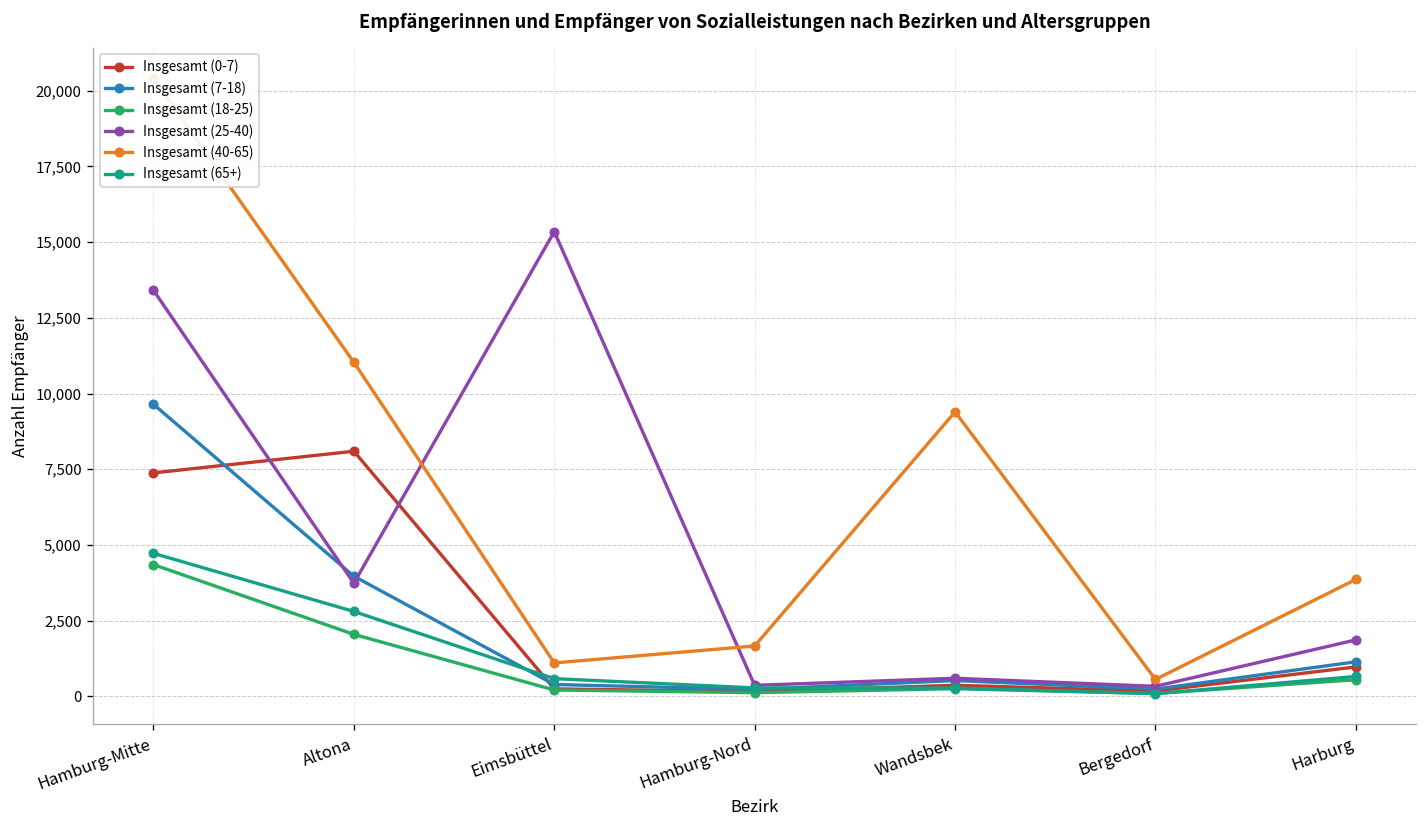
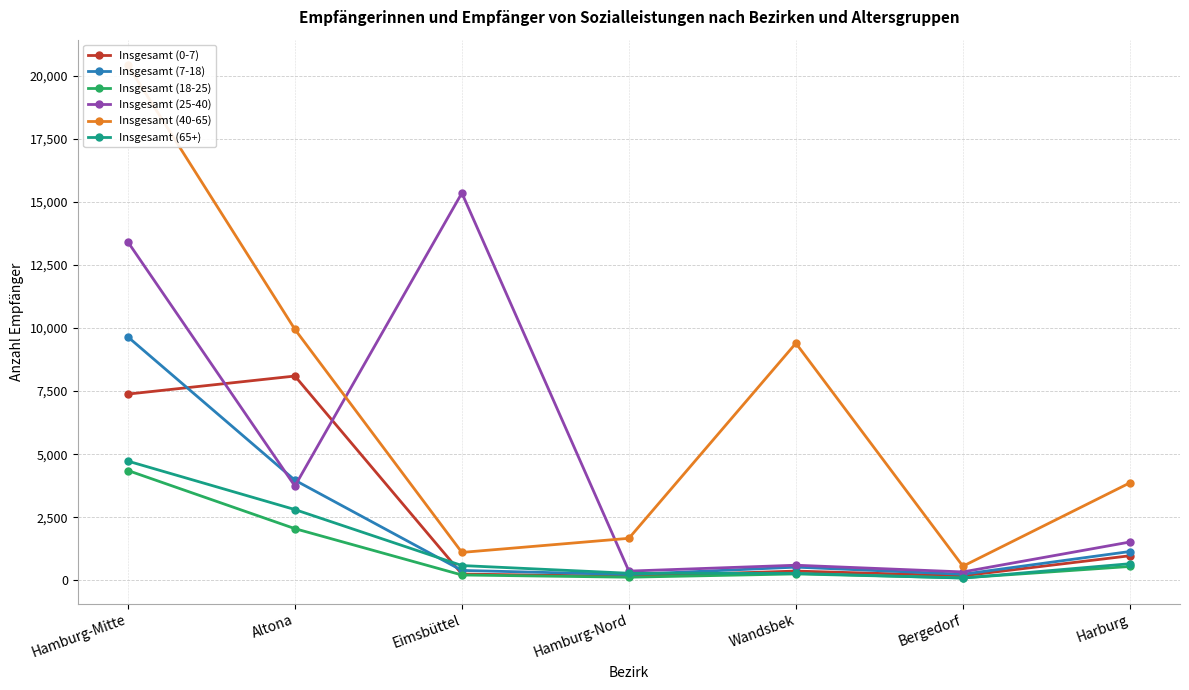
Insgesamt (40-65), Altona: 11,000 -> 9,900
Insgesamt (25-40), Harburg: 1,900 -> 1,500
